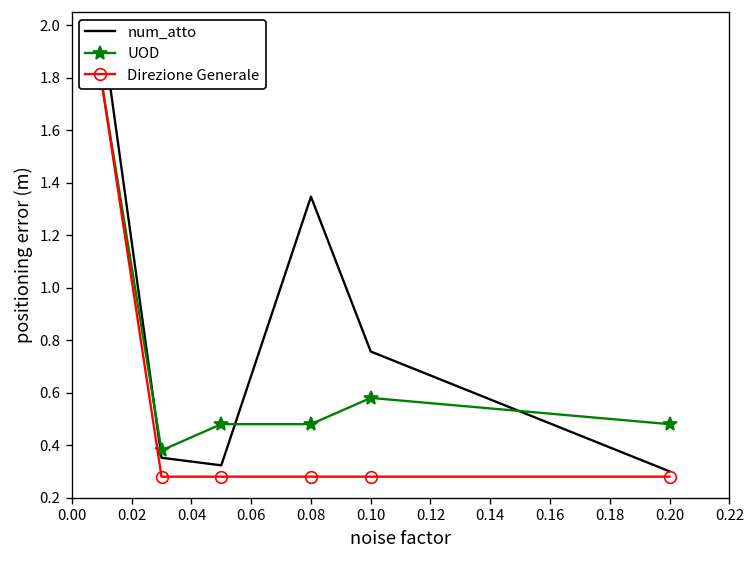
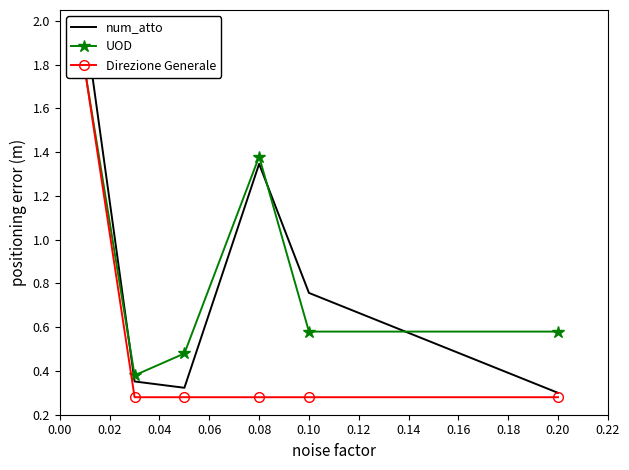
UOD, 0.08: 0.48 -> 1.38
UOD, 0.20: 0.48 -> 0.58
